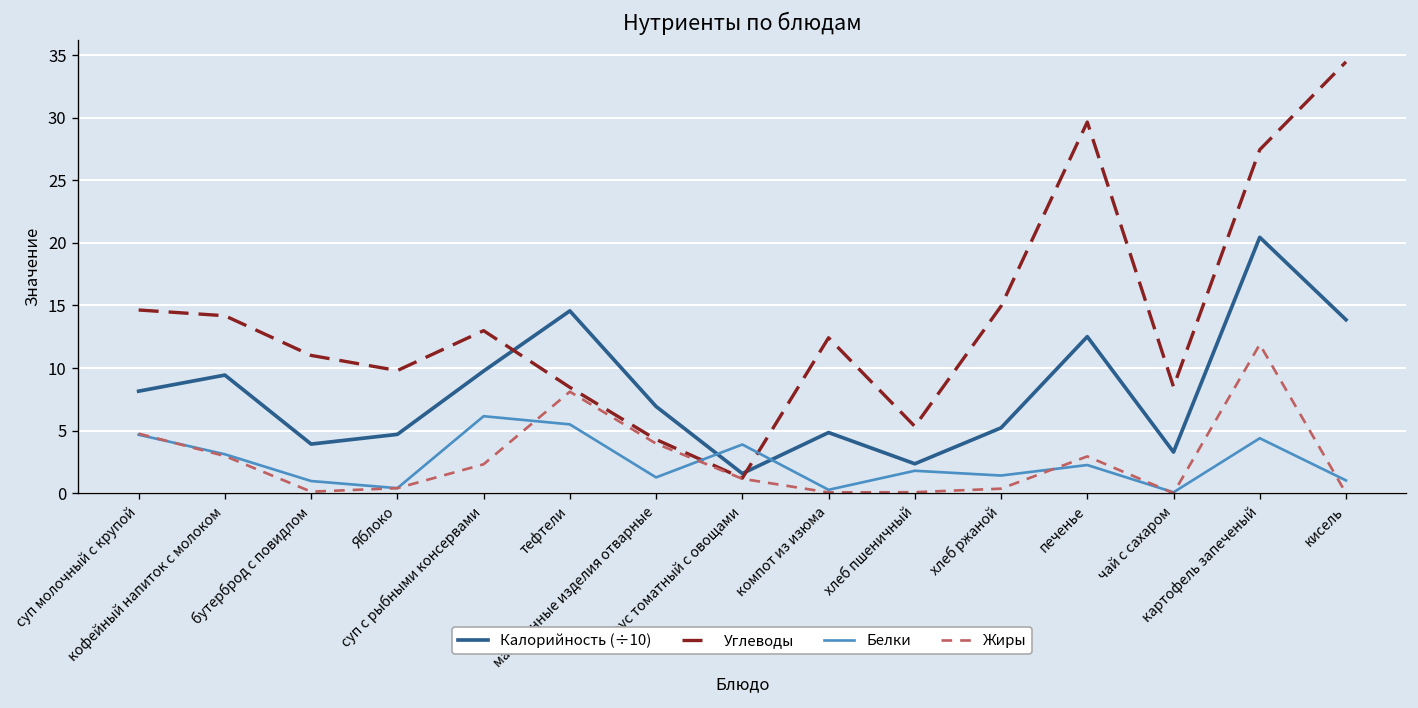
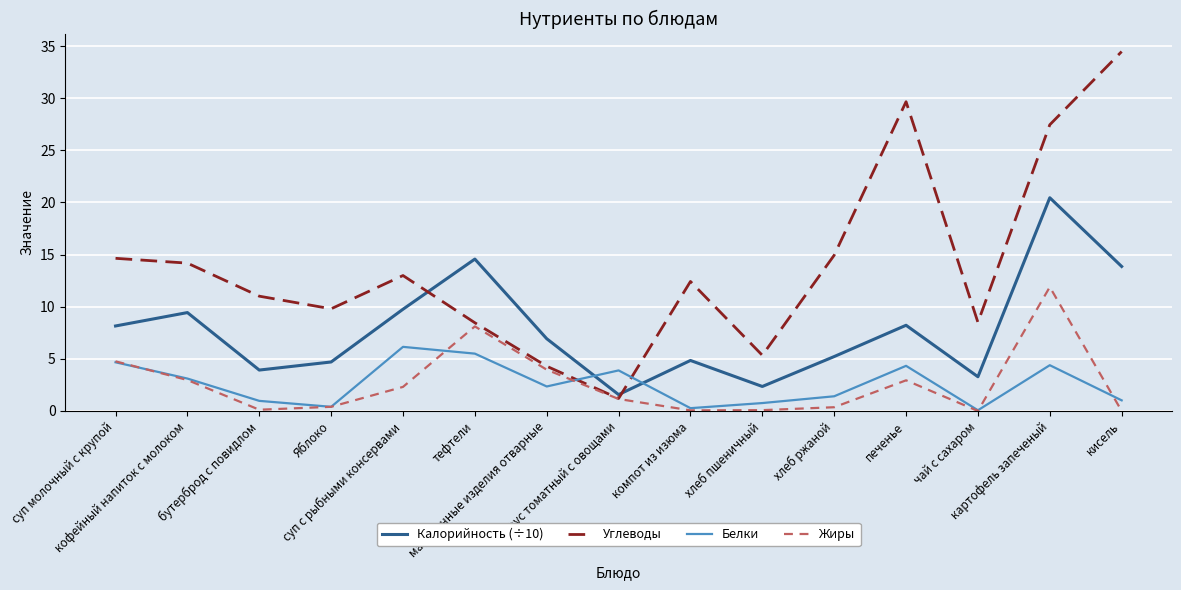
Белки, макаронные изделия отварные: 1.3 -> 2.4
Белки, хлеб пшеничный: 1.8 -> 0.8
Калорийность (÷10), печенье: 12.5 -> 8.2
Белки, печенье: 2.3 -> 4.3
